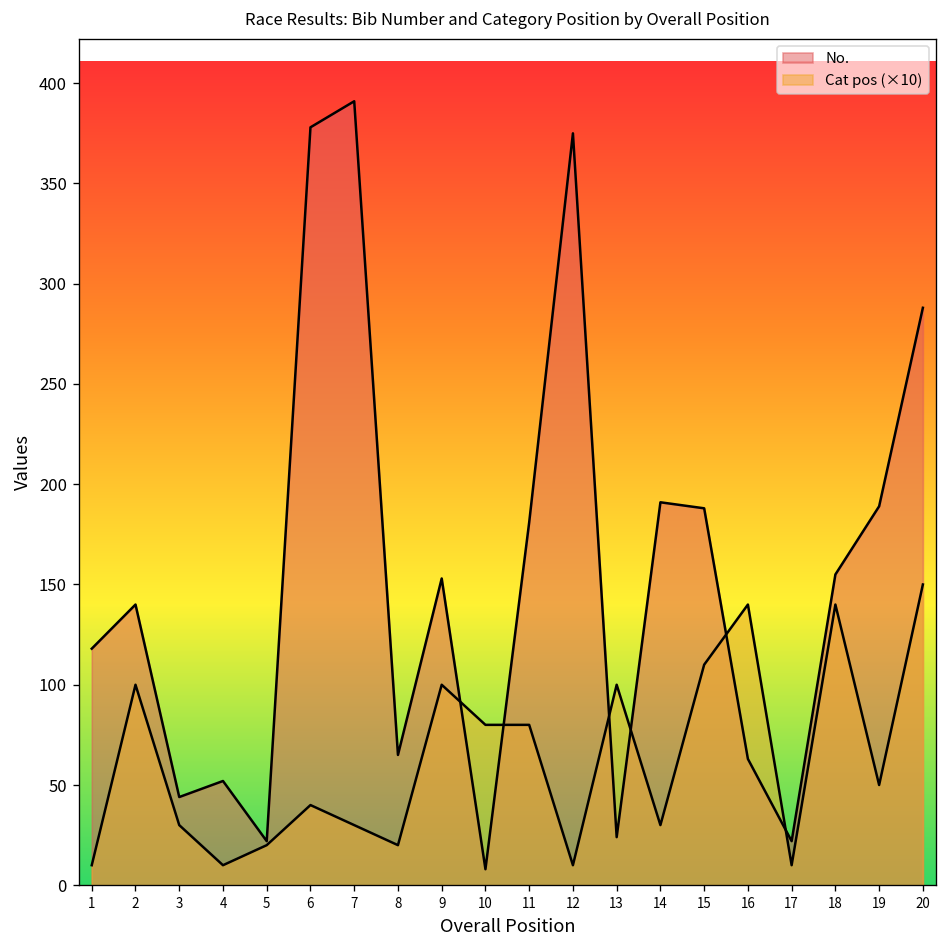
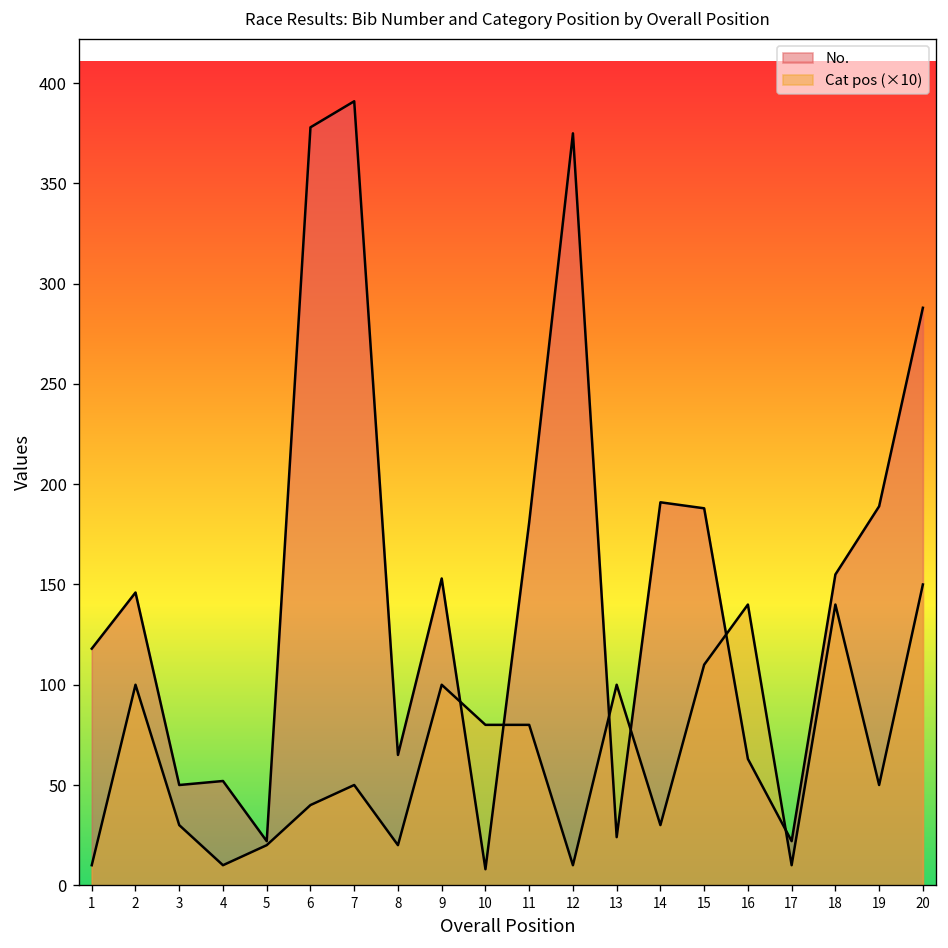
No., 2: 140 -> 146
No., 3: 44 -> 50
Cat pos (×10), 7: 30 -> 50
